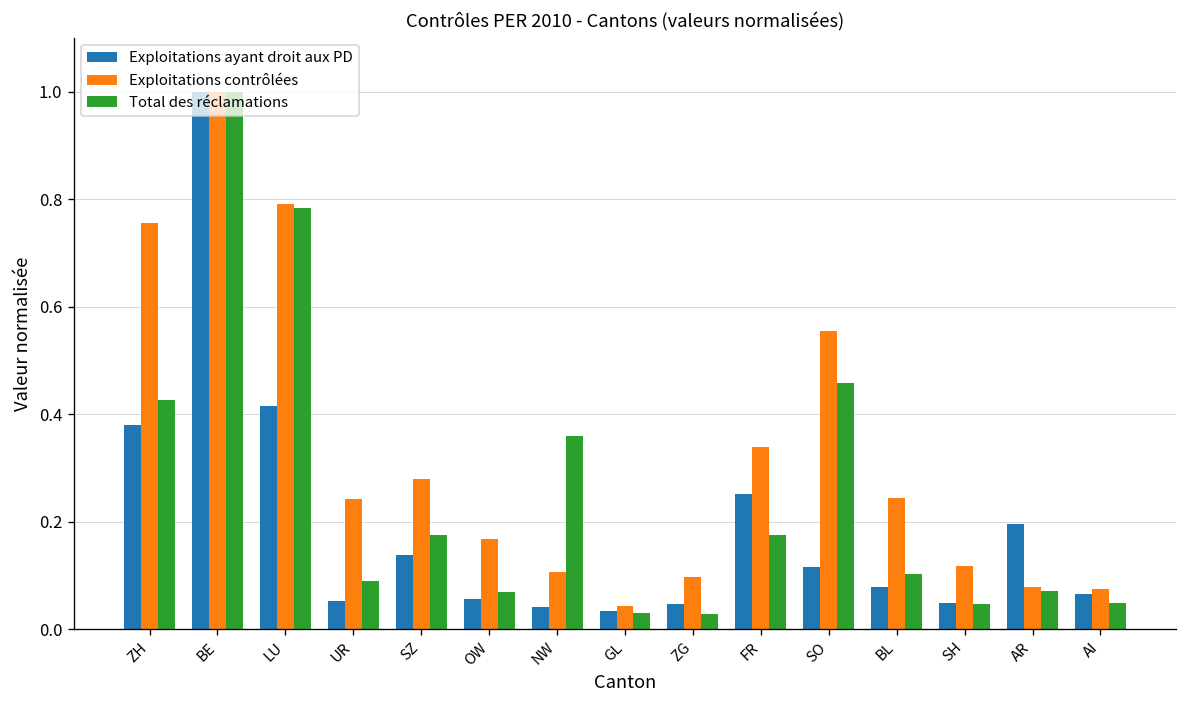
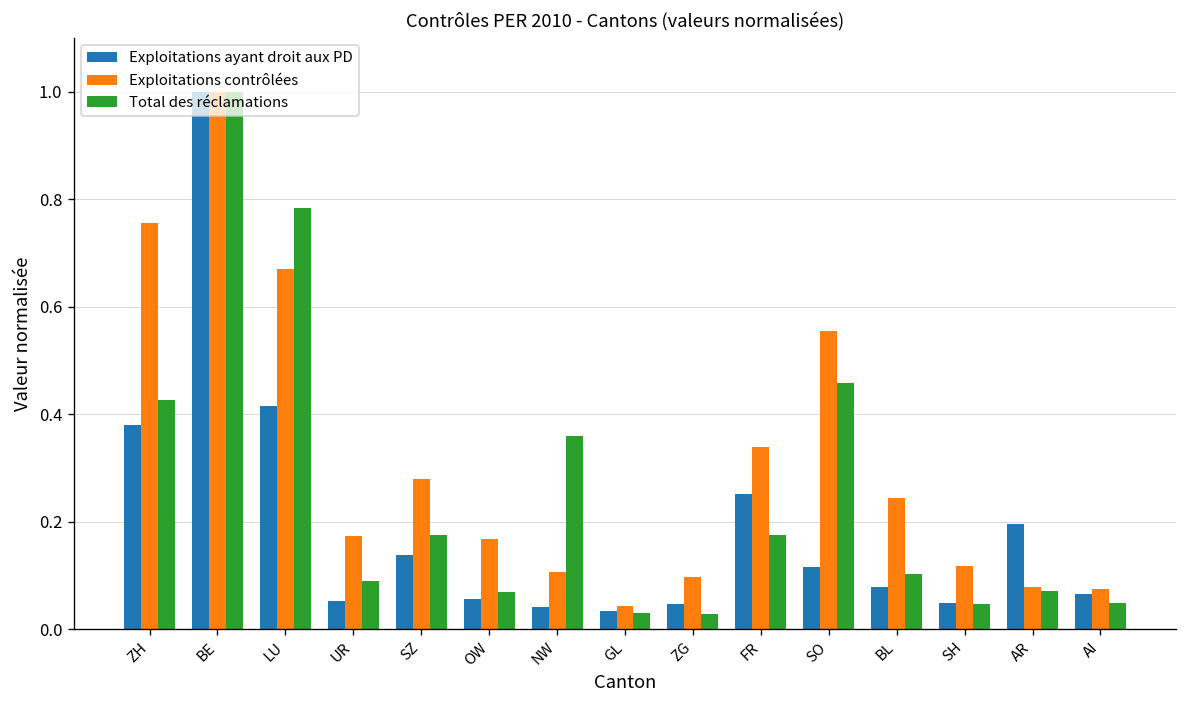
Exploitations contrôlées, LU: 0.79 -> 0.67
Exploitations contrôlées, UR: 0.24 -> 0.17
